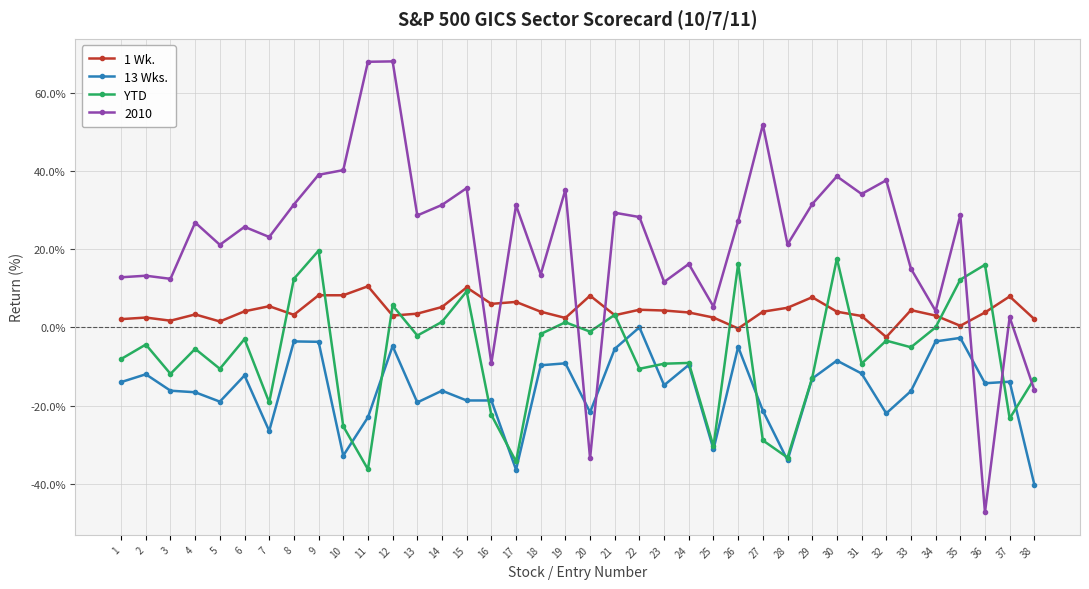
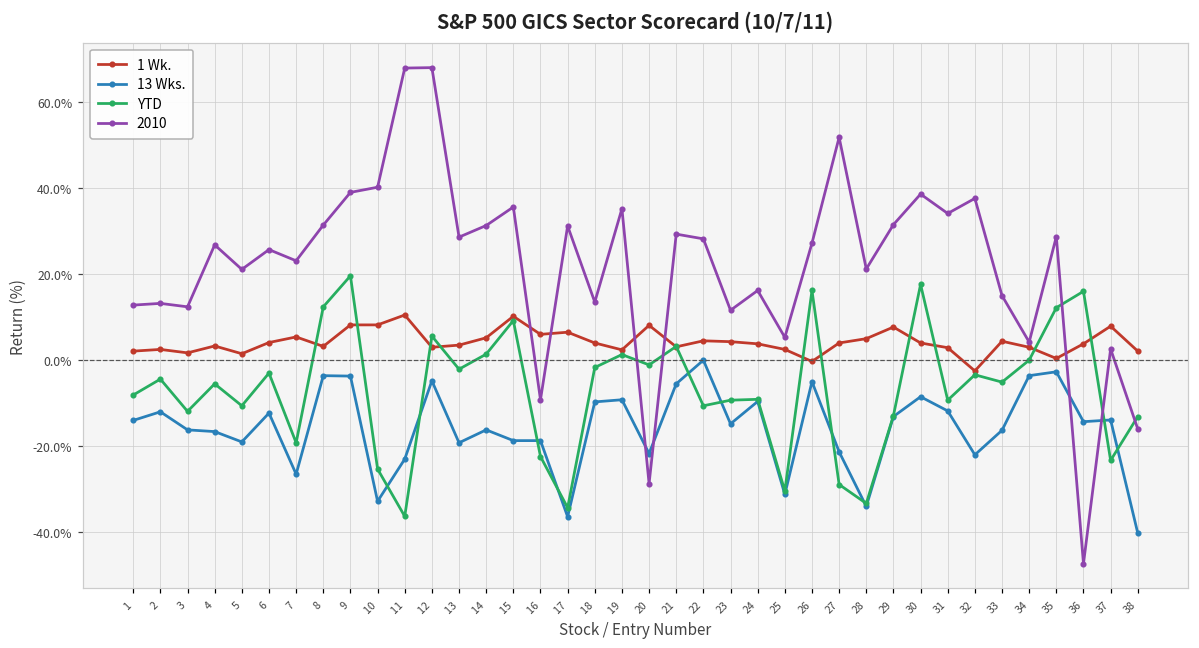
2010, 20: -34% -> -29%
